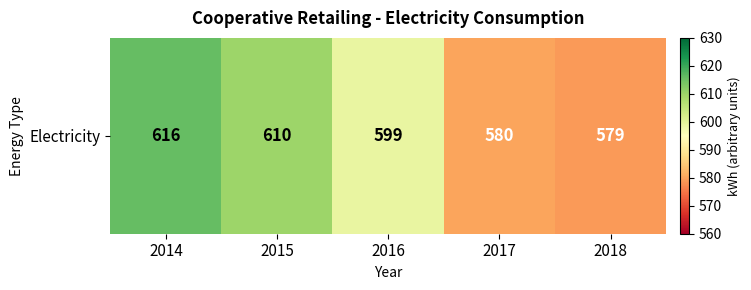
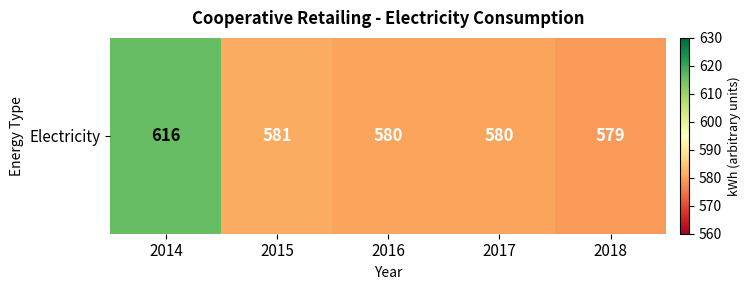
Electricity, 2015: 610 -> 581
Electricity, 2016: 599 -> 580
